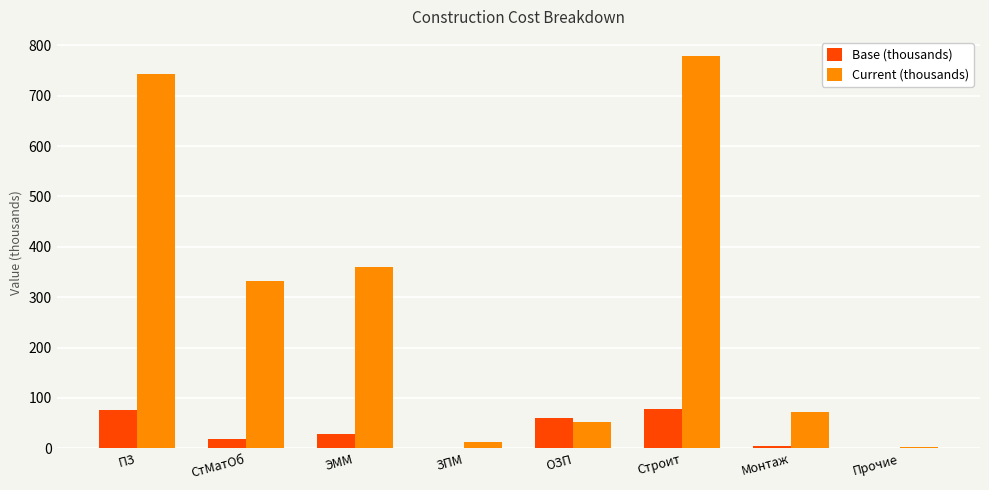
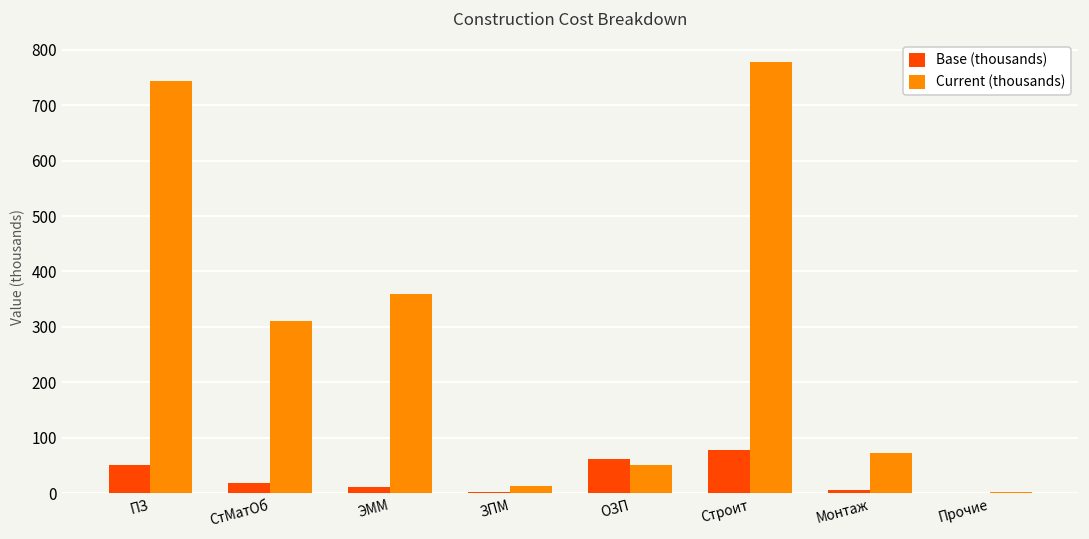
Base (thousands), ПЗ: 80 -> 50
Current (thousands), СтМатОб: 330 -> 310
Base (thousands), ЭММ: 30 -> 10
